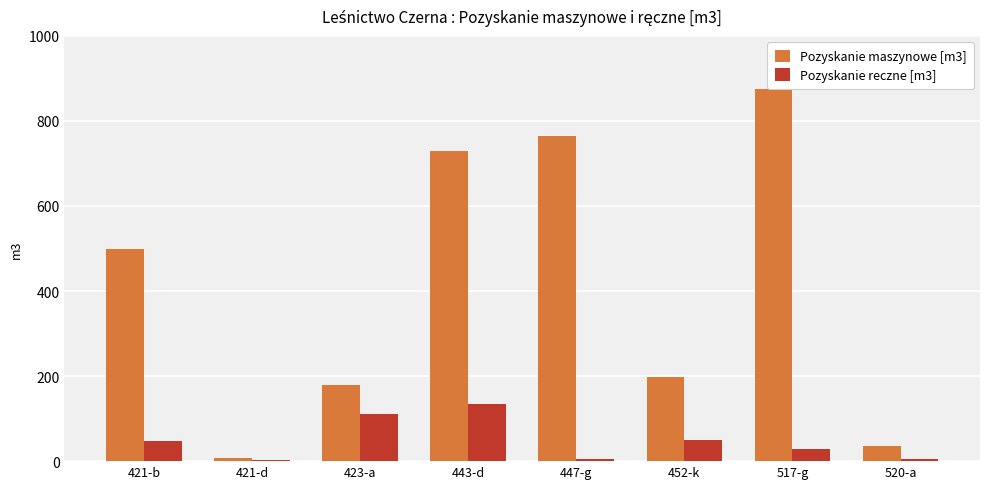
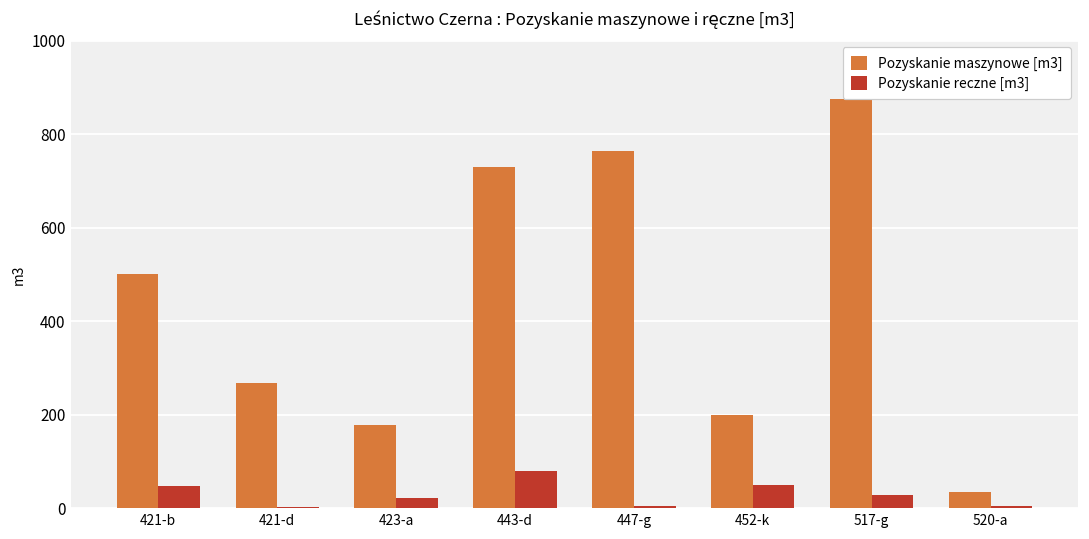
Pozyskanie maszynowe [m3], 421-d: 10 -> 270
Pozyskanie reczne [m3], 423-a: 110 -> 20
Pozyskanie reczne [m3], 443-d: 130 -> 80
